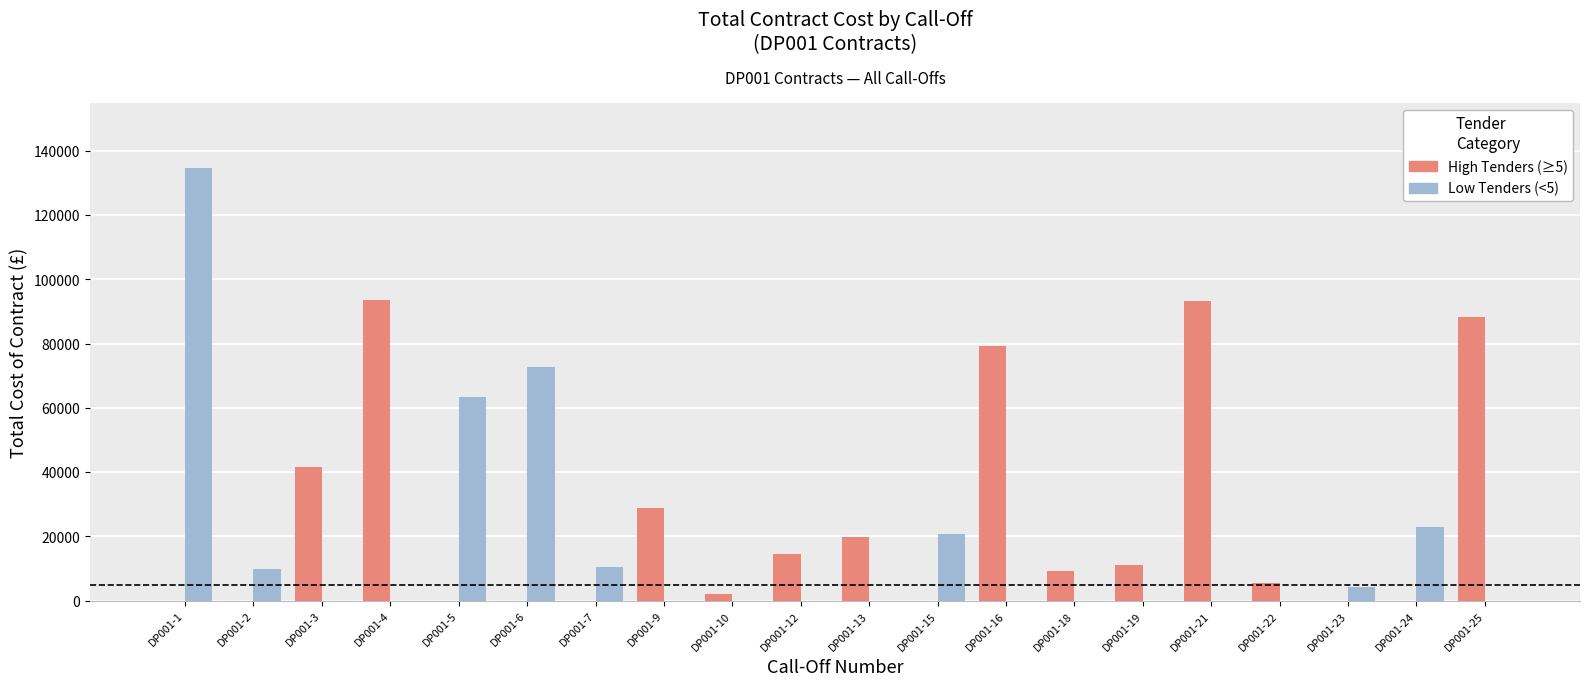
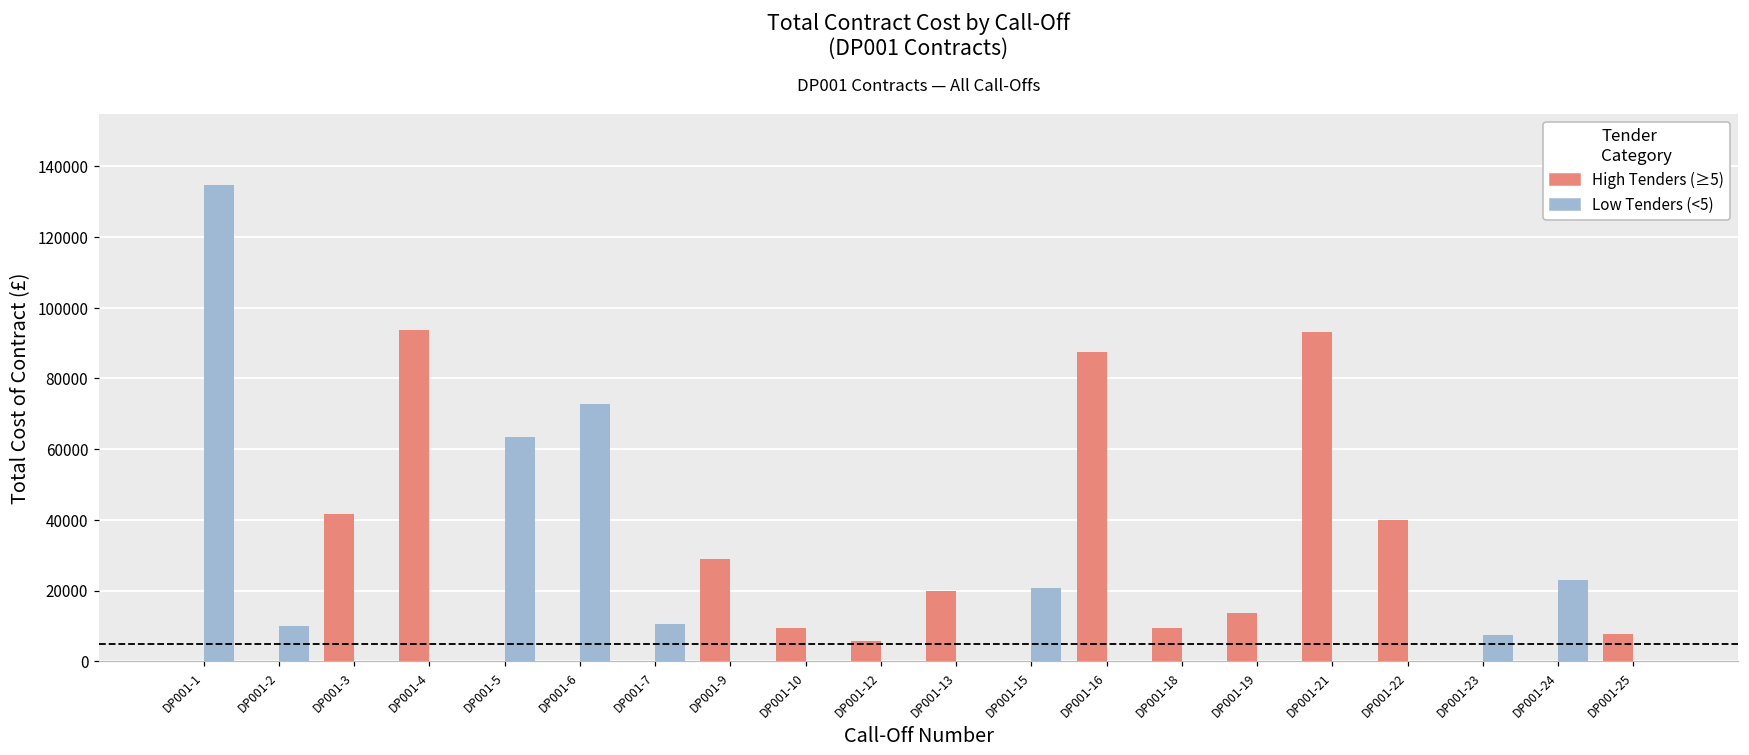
High Tenders (≥5), DP001-10: 2000 -> 10000
High Tenders (≥5), DP001-12: 15000 -> 6000
High Tenders (≥5), DP001-16: 79000 -> 88000
High Tenders (≥5), DP001-19: 11000 -> 14000
High Tenders (≥5), DP001-22: 5000 -> 40000
Low Tenders (<5), DP001-23: 4000 -> 7000
High Tenders (≥5), DP001-25: 88000 -> 8000
